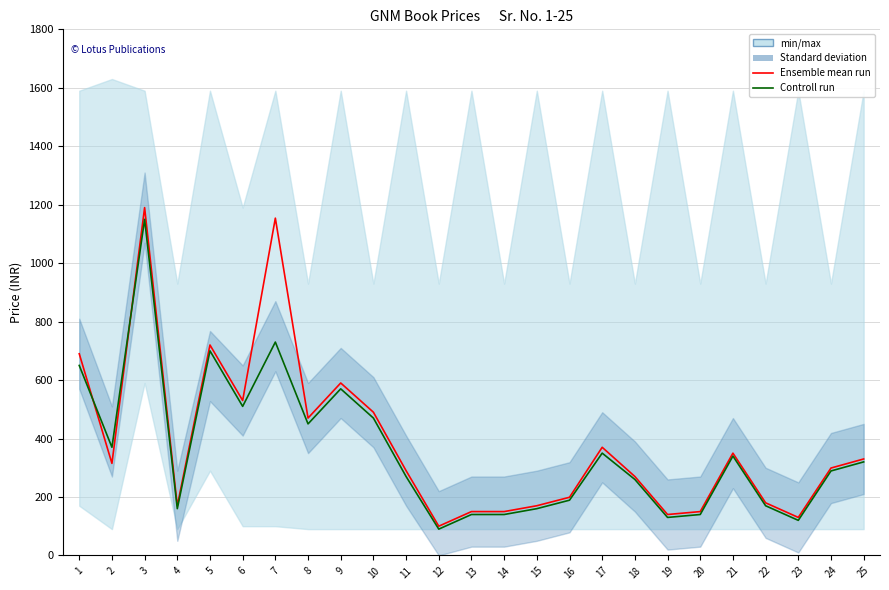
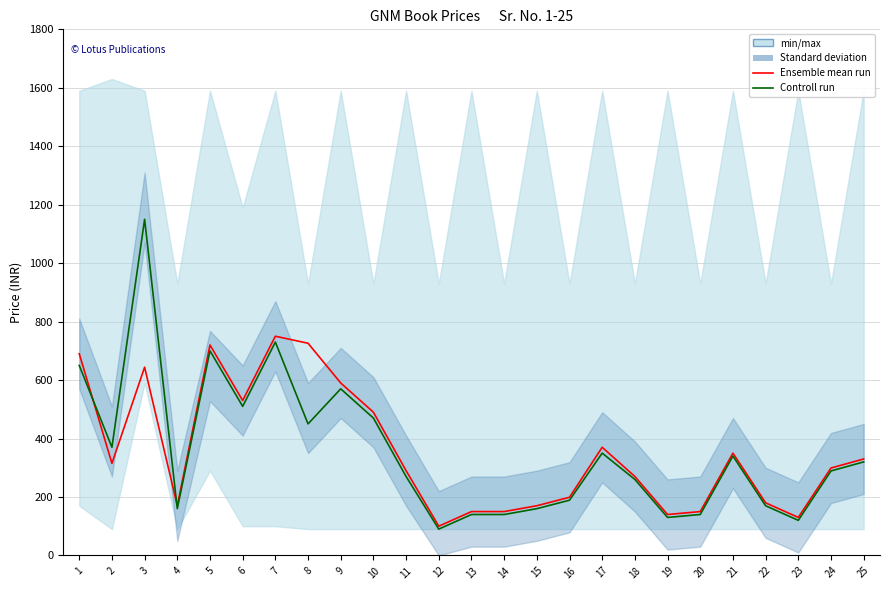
Ensemble mean run, 3: 1190 -> 640
Ensemble mean run, 7: 1150 -> 750
Ensemble mean run, 8: 470 -> 730
